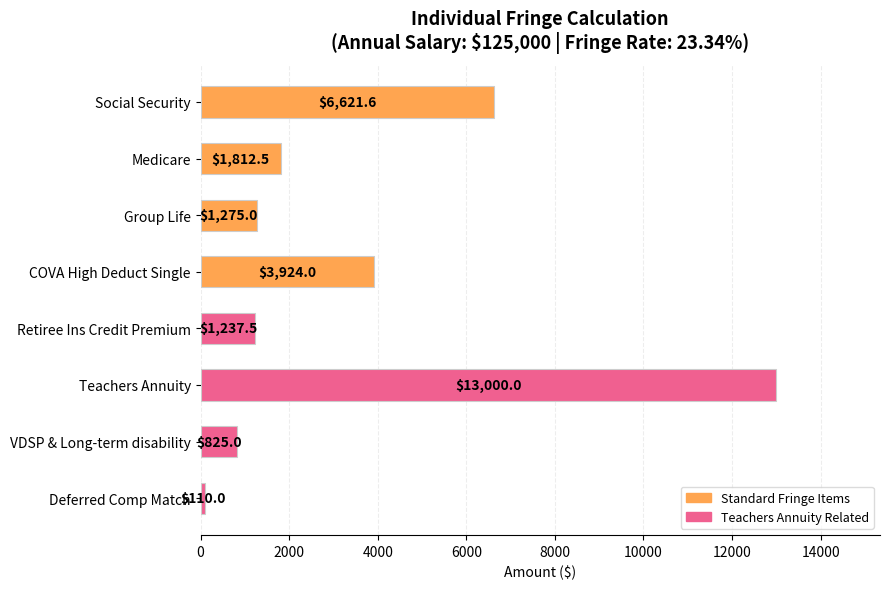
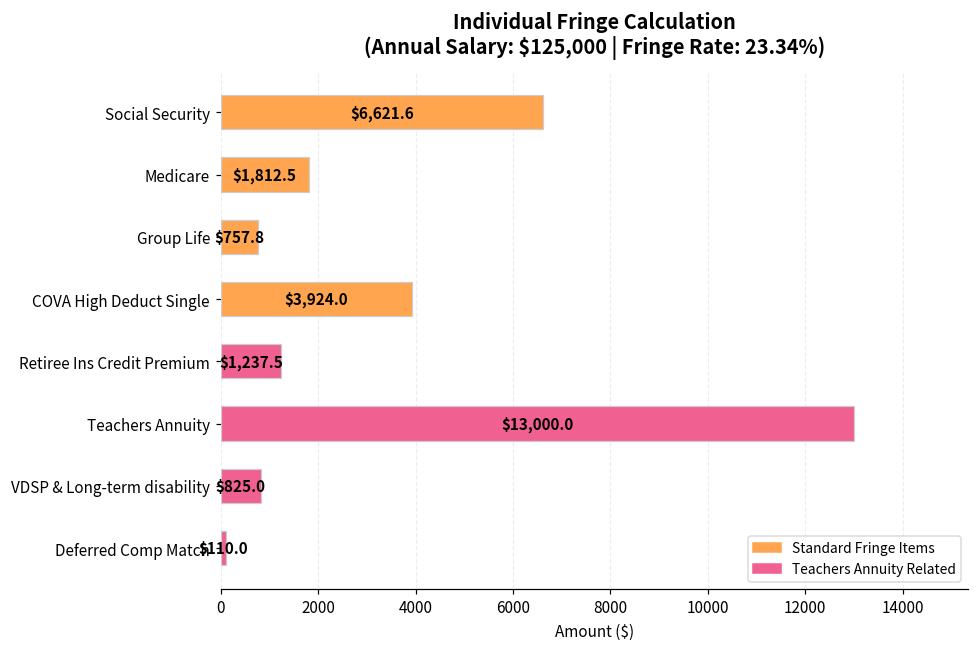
Group Life: $1,275.0 -> $757.8
